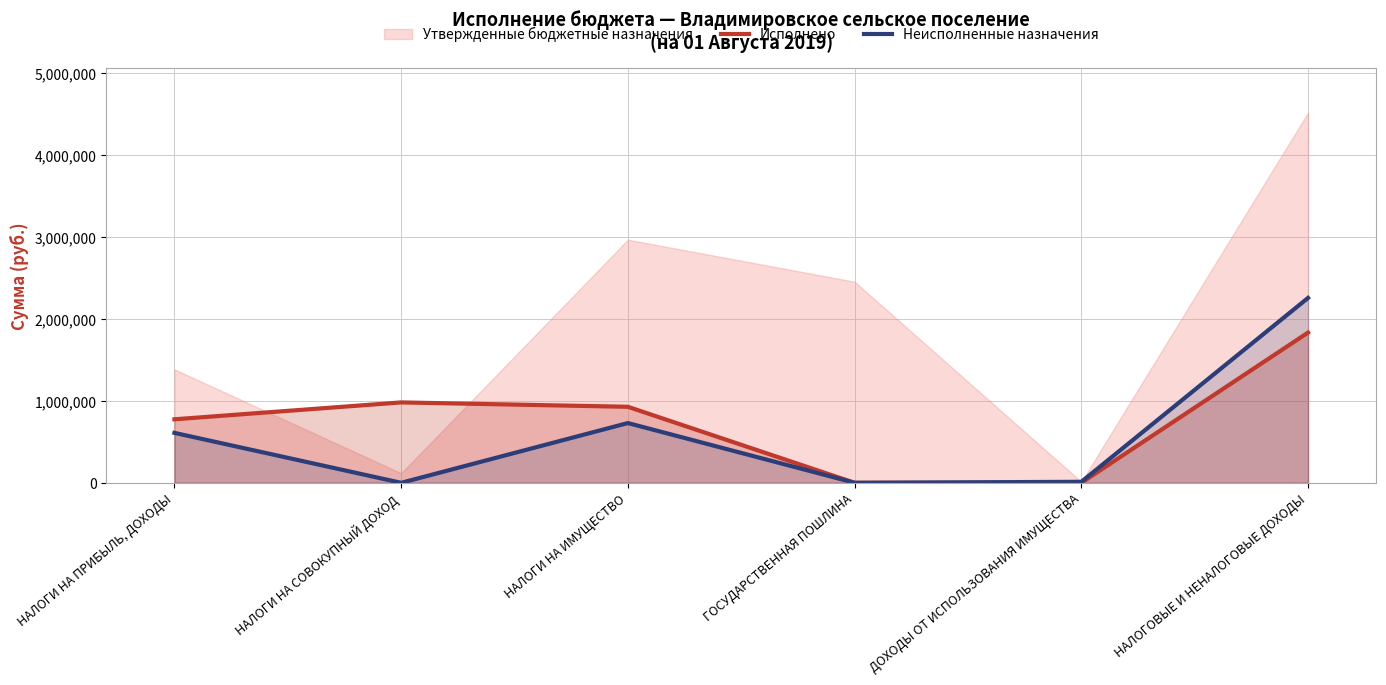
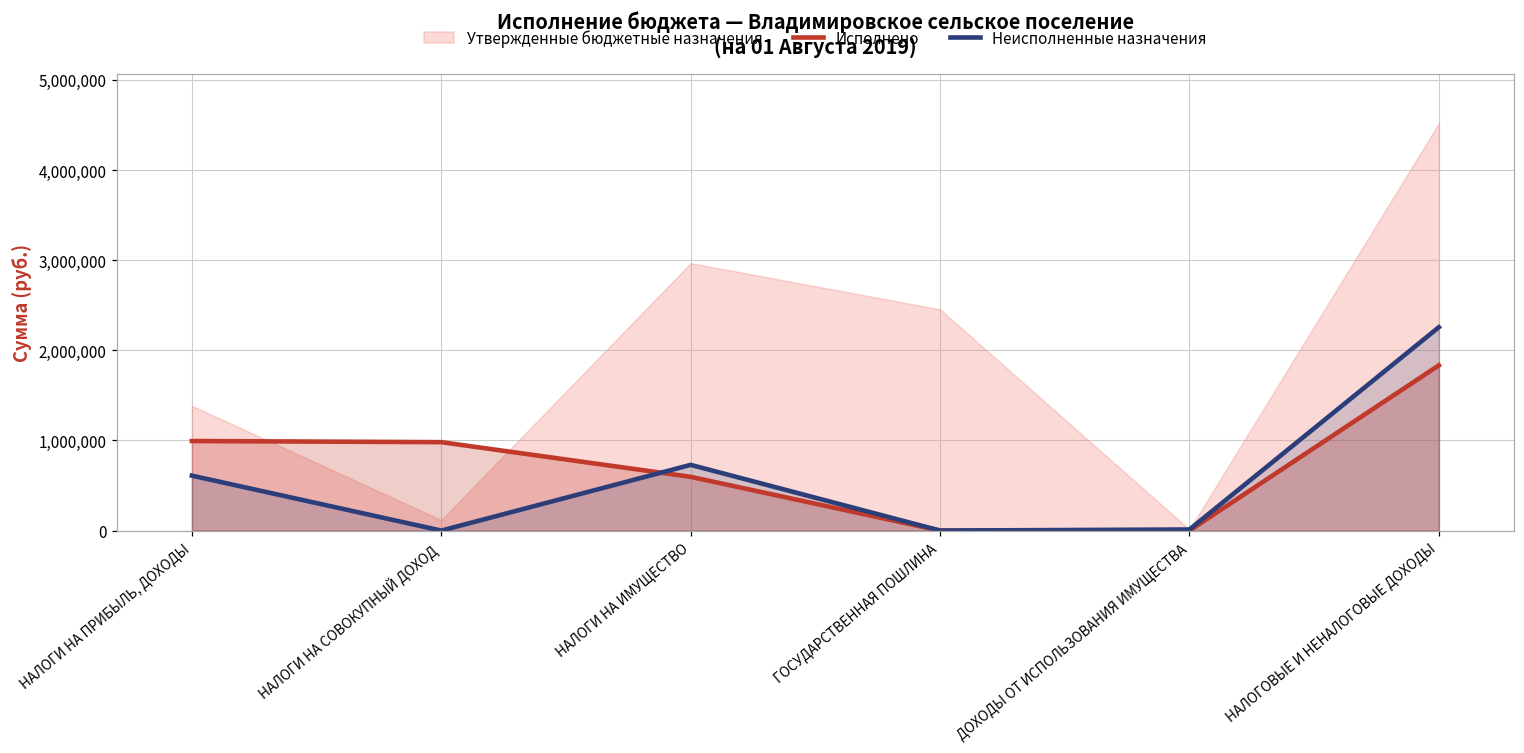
Исполнено, НАЛОГИ НА ПРИБЫЛЬ, ДОХОДЫ: 800,000 -> 1,000,000
Исполнено, НАЛОГИ НА ИМУЩЕСТВО: 900,000 -> 600,000
